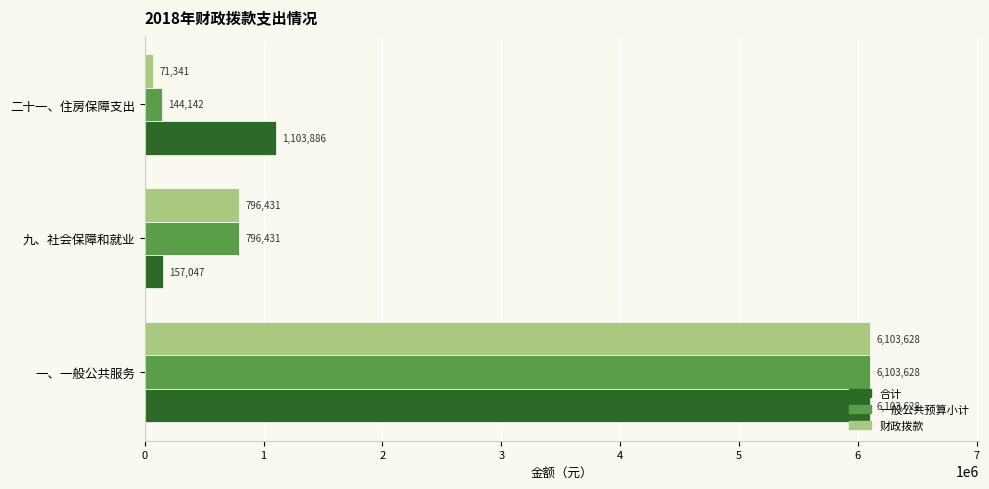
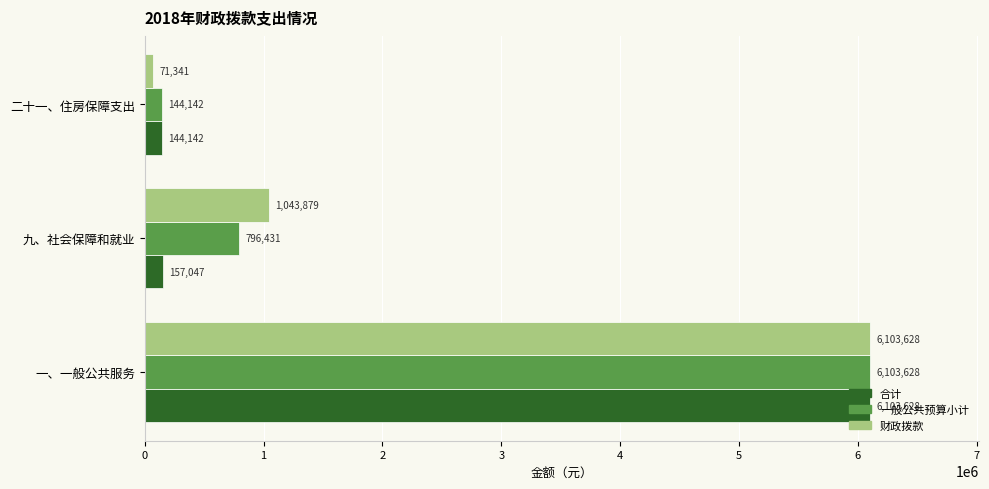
合计, 二十一、住房保障支出: 1,103,886 -> 144,142
财政拨款, 九、社会保障和就业: 796,431 -> 1,043,879
